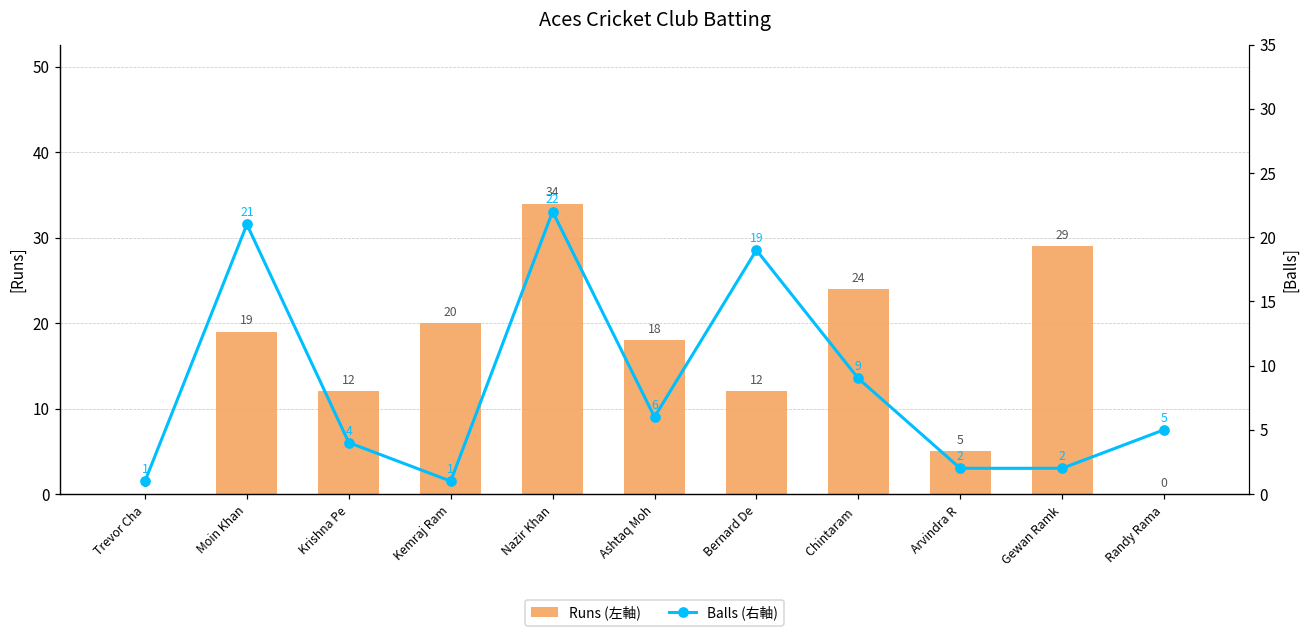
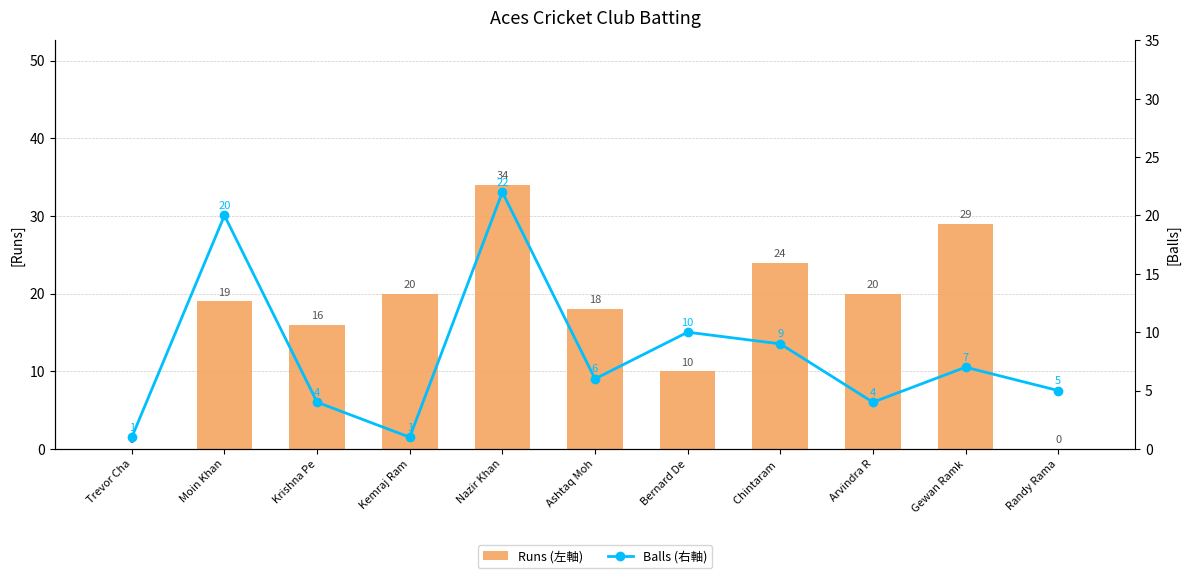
Runs (左軸), Krishna Pe: 12 -> 16
Runs (左軸), Bernard De: 12 -> 10
Runs (左軸), Arvindra R: 5 -> 20
Balls (右軸), Moin Khan: 21 -> 20
Balls (右軸), Bernard De: 19 -> 10
Balls (右軸), Arvindra R: 2 -> 4
Balls (右軸), Gewan Ramk: 2 -> 7
